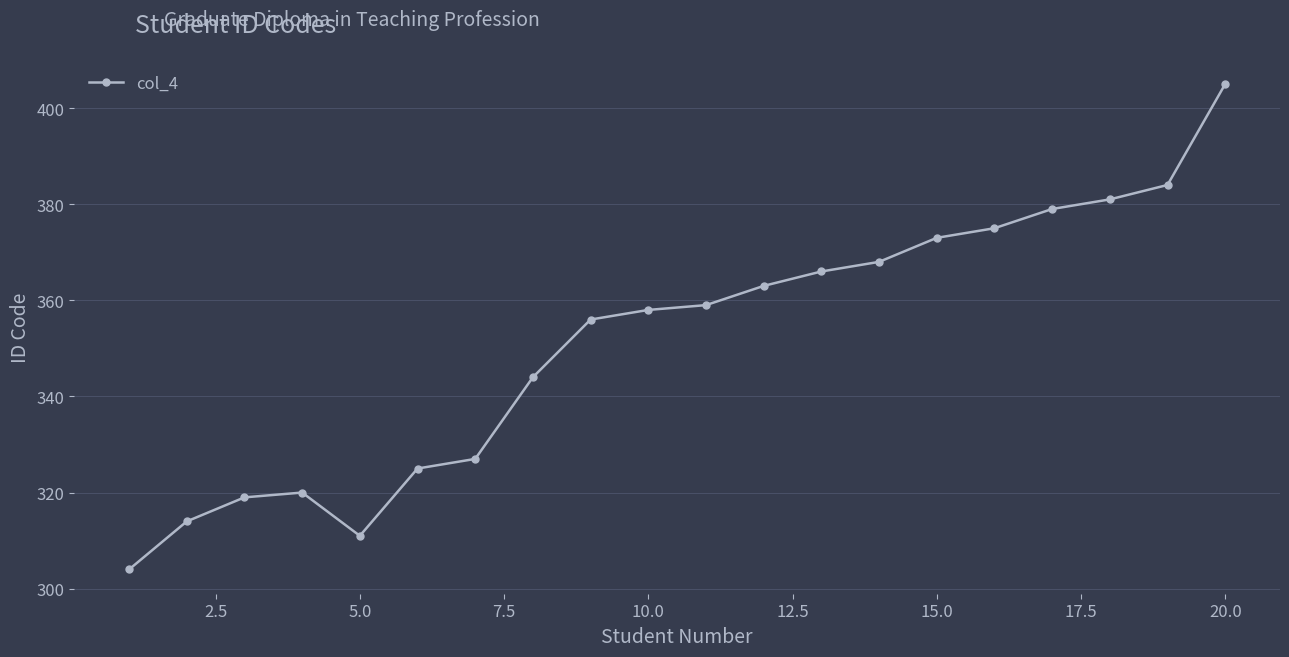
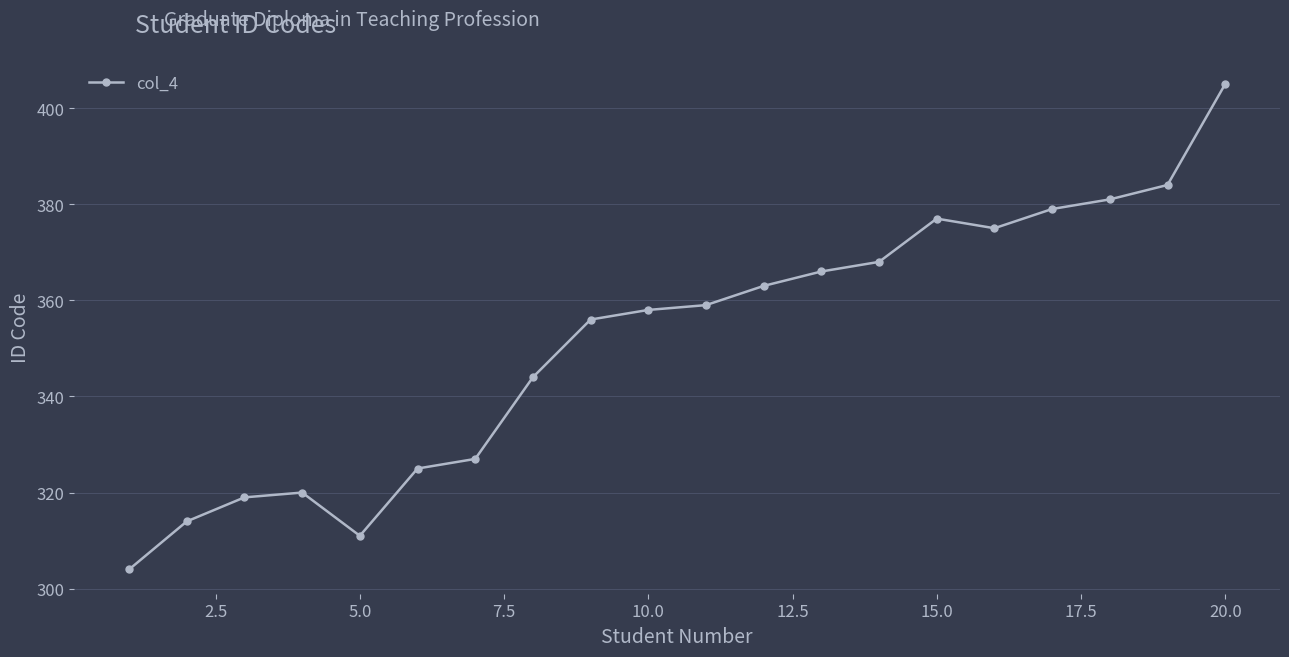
15.0: 373 -> 377
